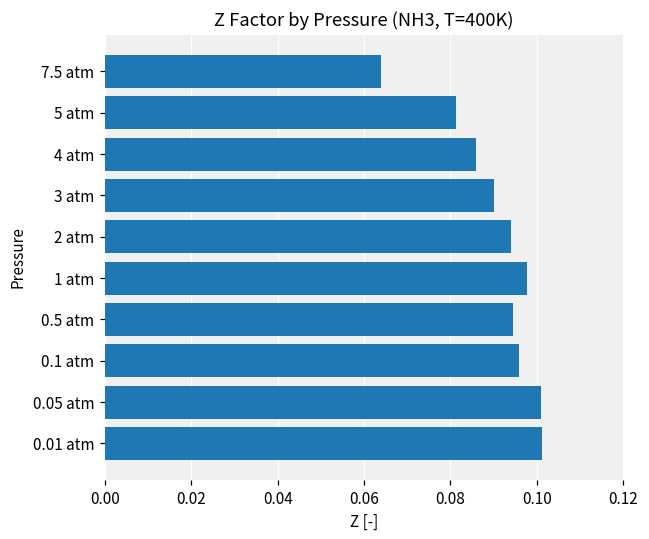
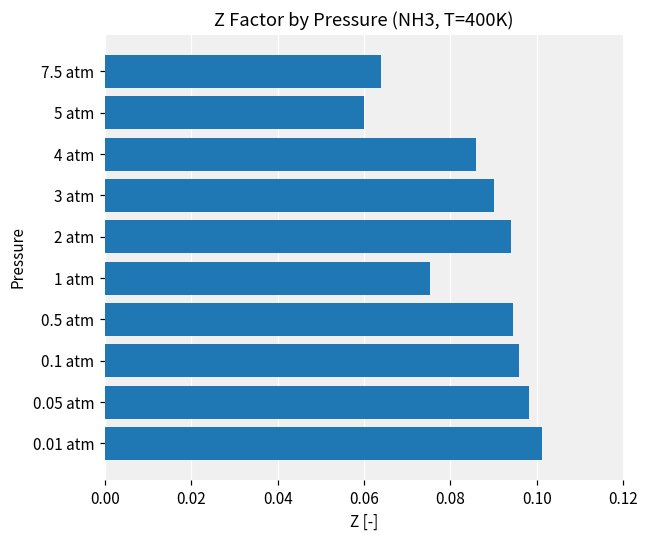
5 atm: 0.081 -> 0.060
1 atm: 0.098 -> 0.075
0.05 atm: 0.101 -> 0.098
